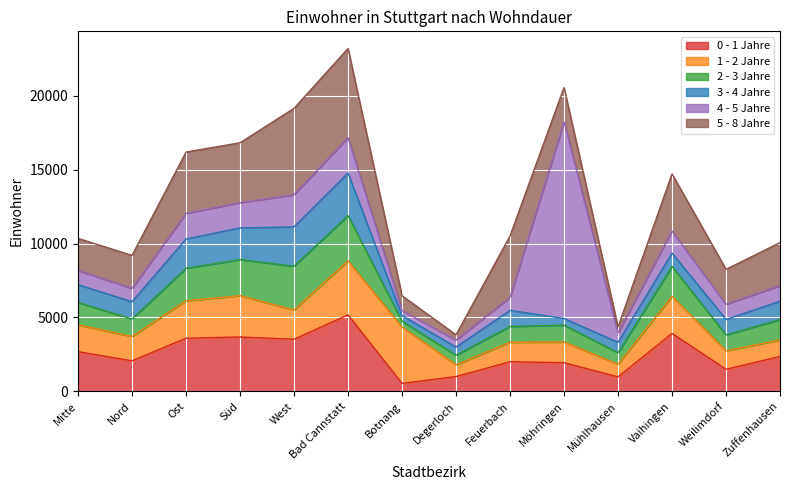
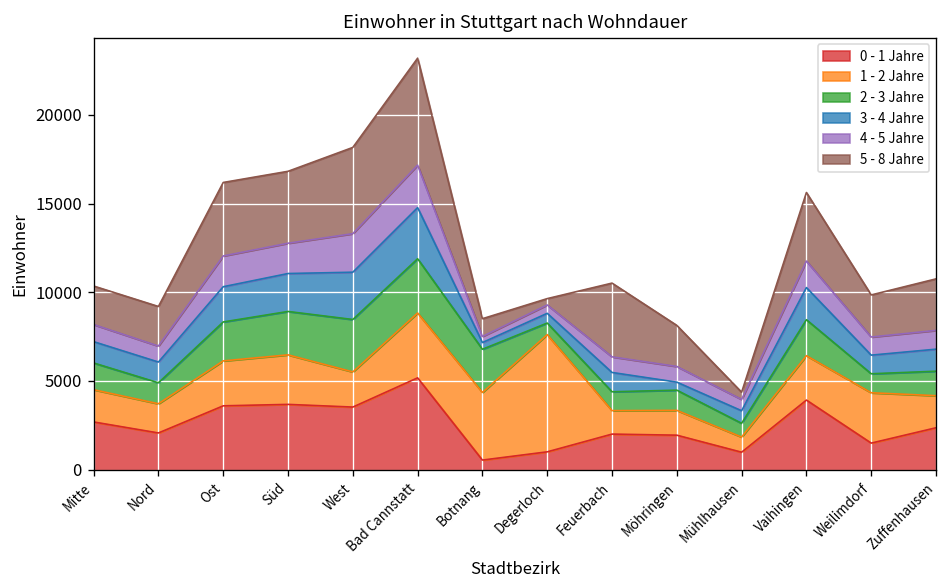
5 - 8 Jahre, West: 5800 -> 4900
2 - 3 Jahre, Botnang: 400 -> 2400
1 - 2 Jahre, Degerloch: 800 -> 6600
4 - 5 Jahre, Möhringen: 13300 -> 900
3 - 4 Jahre, Vaihingen: 900 -> 1800
1 - 2 Jahre, Weilimdorf: 1200 -> 2800
1 - 2 Jahre, Zuffenhausen: 1100 -> 1800
